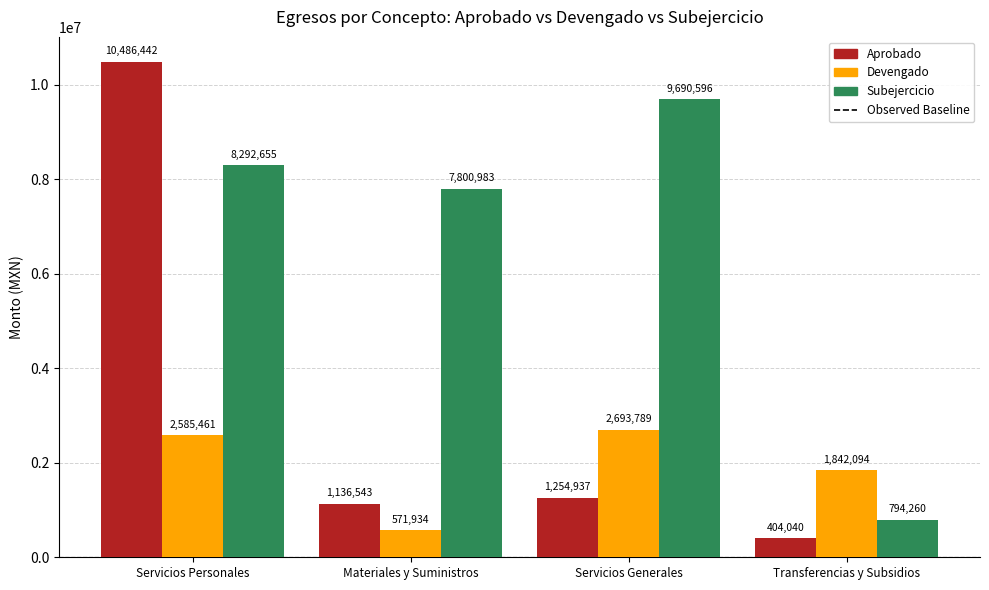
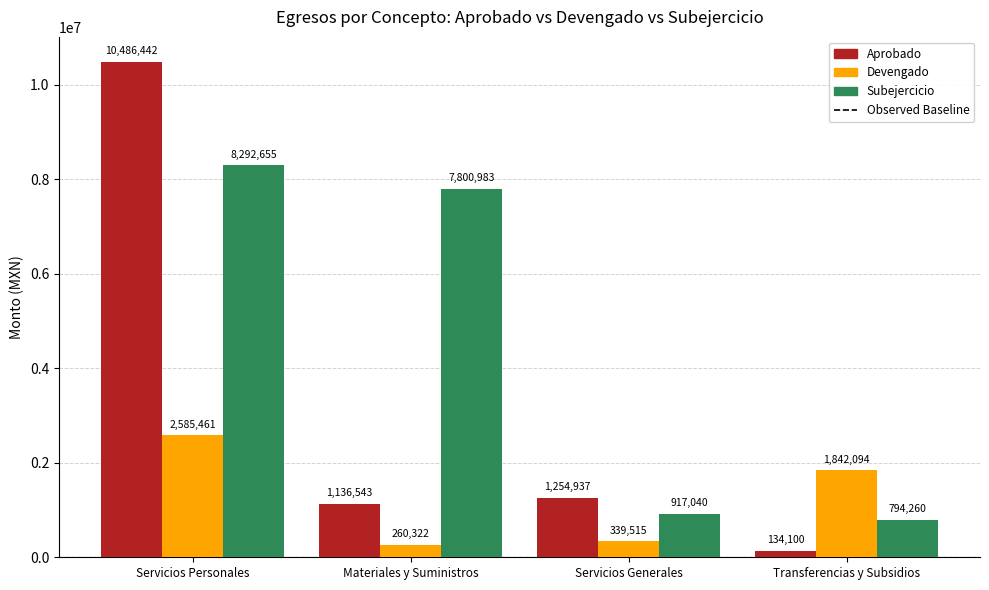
Devengado, Materiales y Suministros: 571,934 -> 260,322
Devengado, Servicios Generales: 2,693,789 -> 339,515
Subejercicio, Servicios Generales: 9,690,596 -> 917,040
Aprobado, Transferencias y Subsidios: 404,040 -> 134,100
